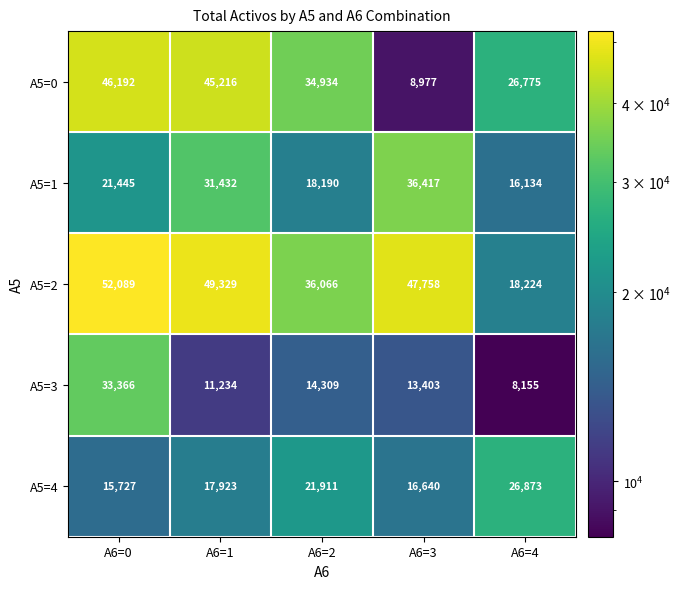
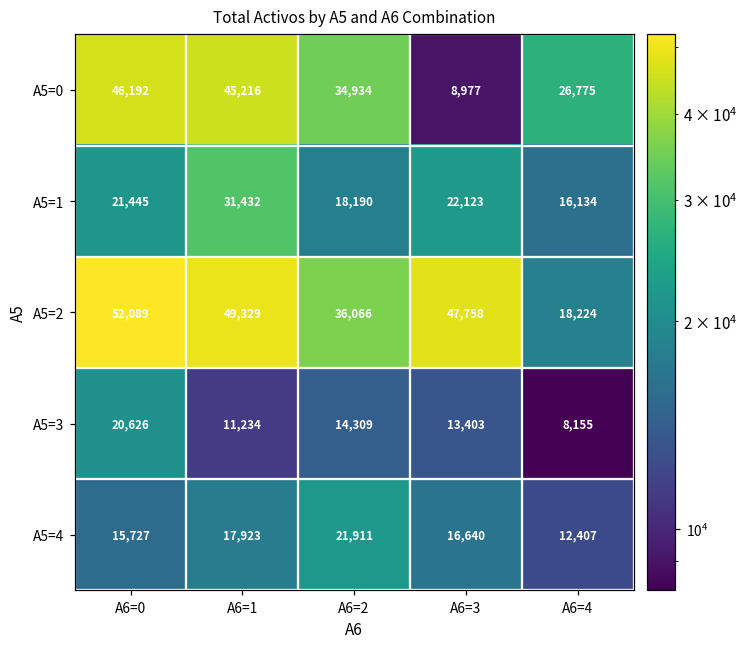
A5=1, A6=3: 36,417 -> 22,123
A5=3, A6=0: 33,366 -> 20,626
A5=4, A6=4: 26,873 -> 12,407
